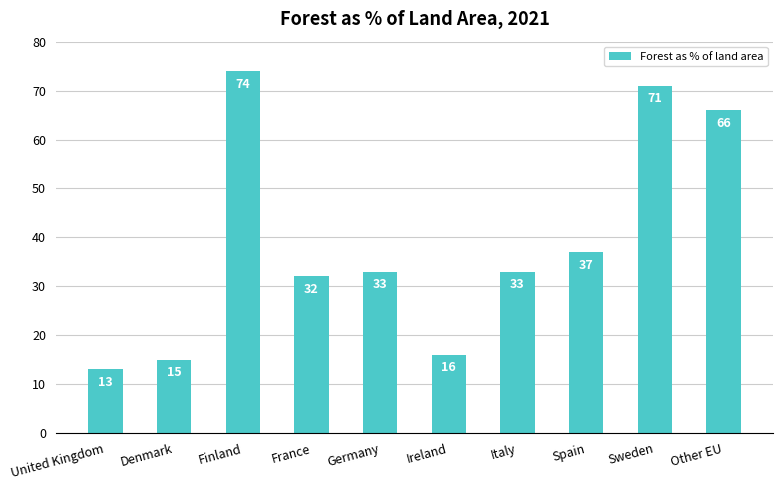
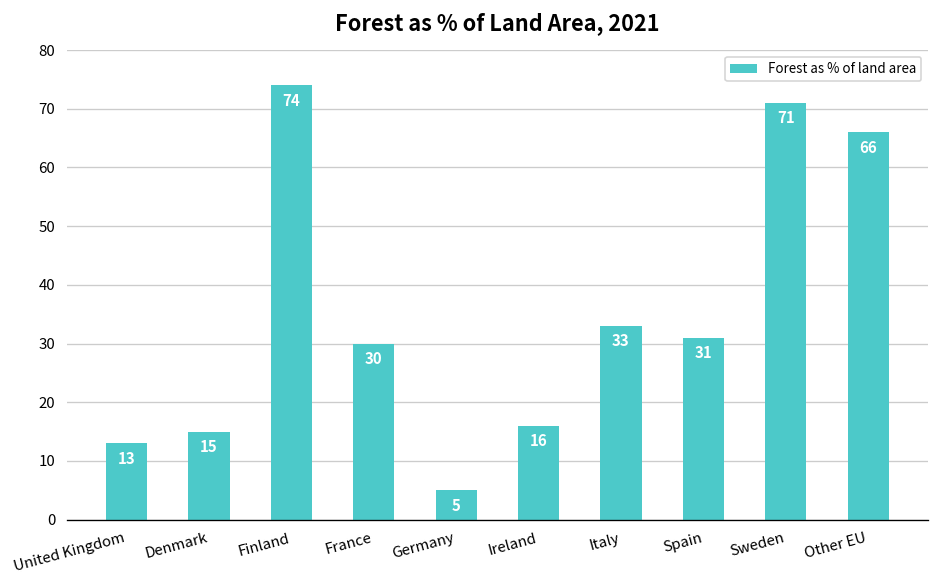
France: 32 -> 30
Germany: 33 -> 5
Spain: 37 -> 31
